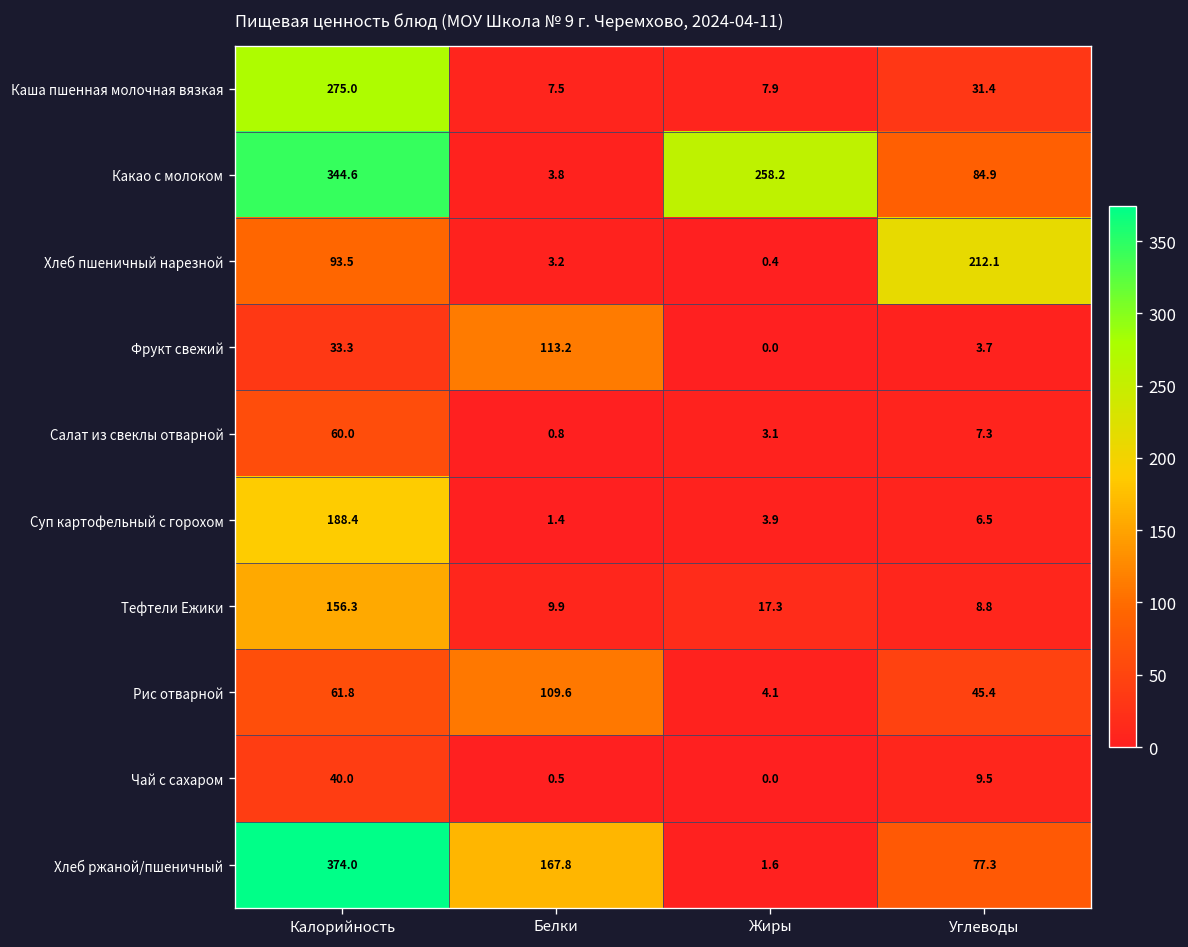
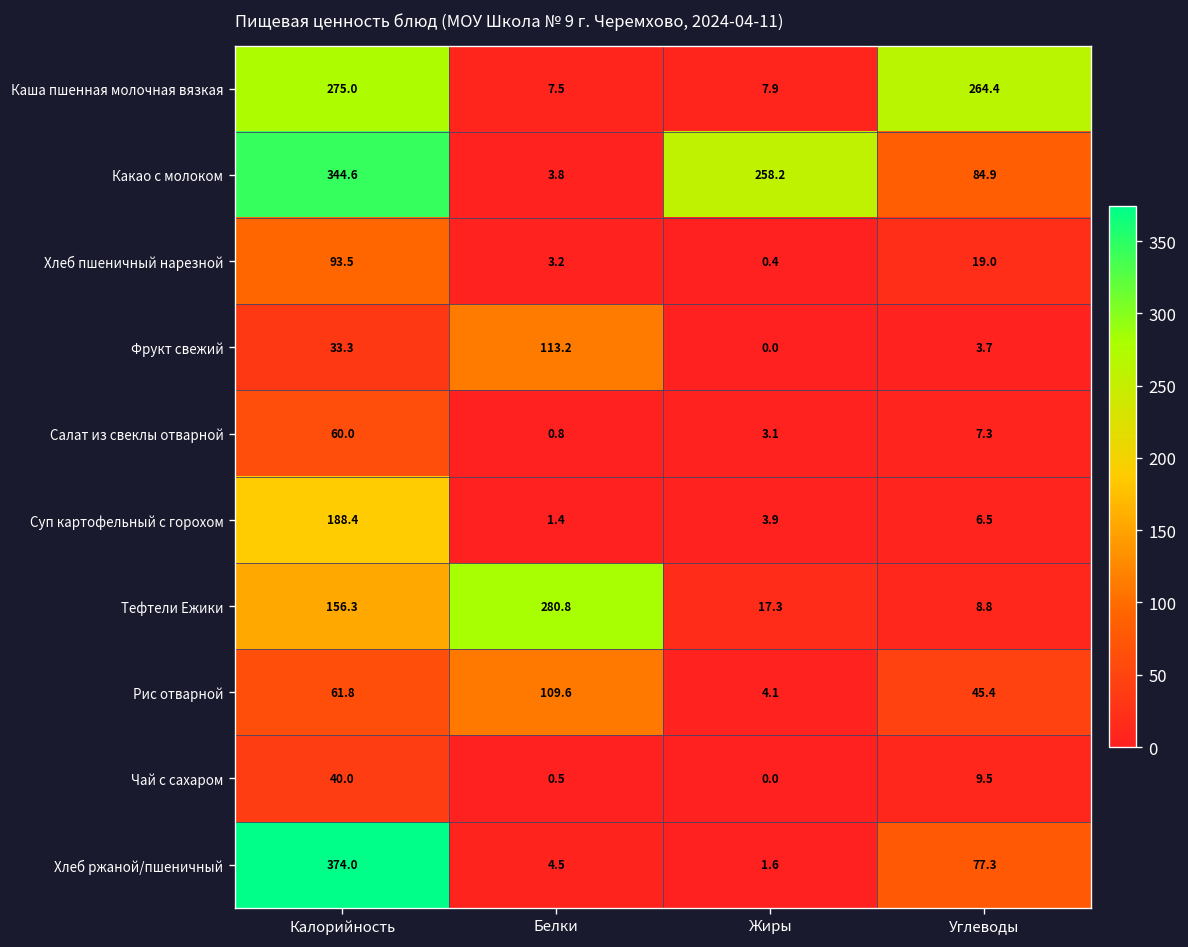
Каша пшенная молочная вязкая, Углеводы: 31.4 -> 264.4
Хлеб пшеничный нарезной, Углеводы: 212.1 -> 19.0
Тефтели Ежики, Белки: 9.9 -> 280.8
Хлеб ржаной/пшеничный, Белки: 167.8 -> 4.5
